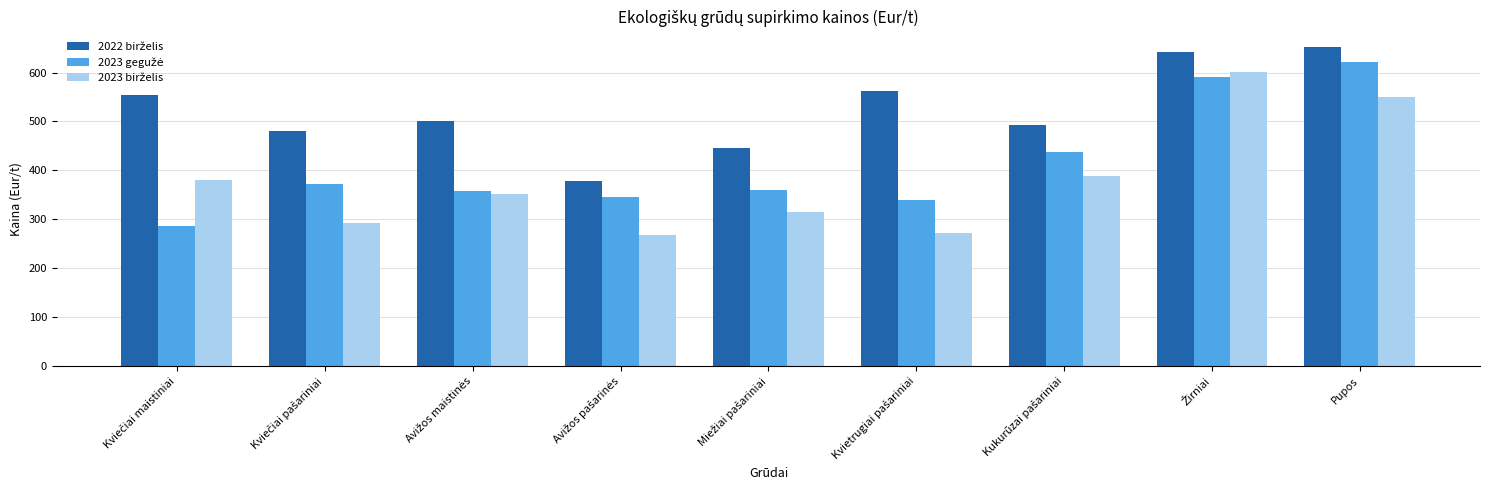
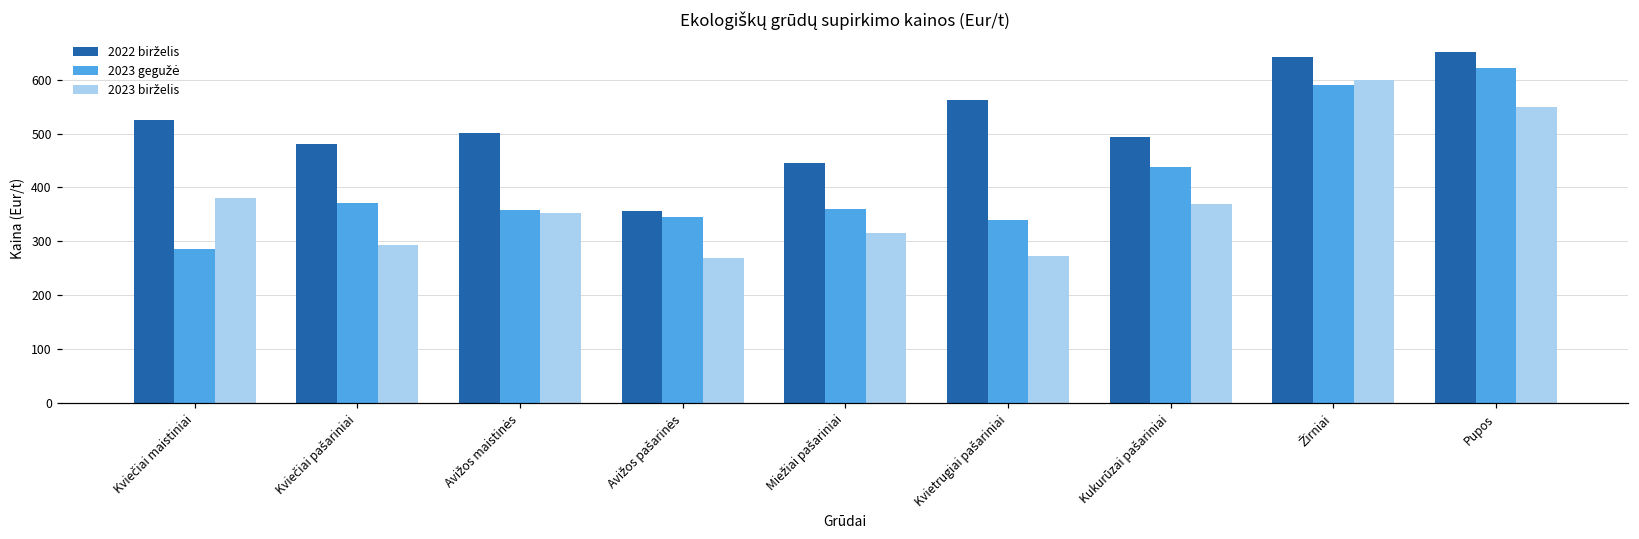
2022 birželis, Kviečiai maistiniai: 550 -> 520
2022 birželis, Avižos pašarinės: 380 -> 360
2023 birželis, Kukurūzai pašariniai: 390 -> 370
